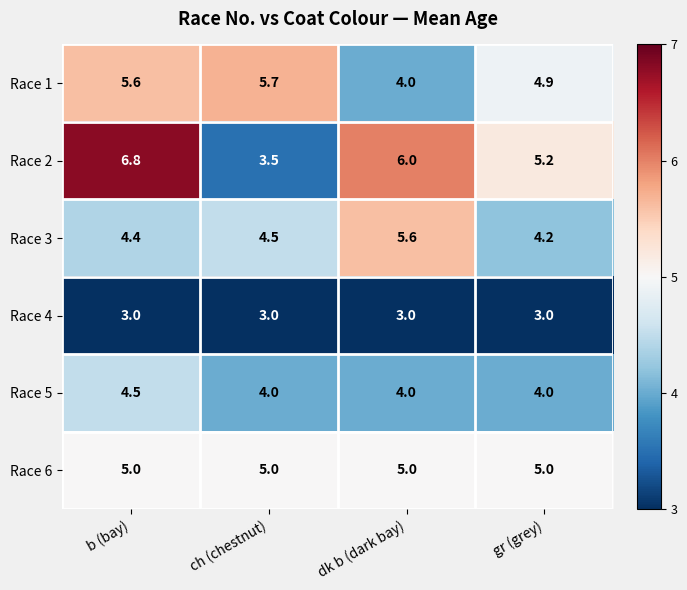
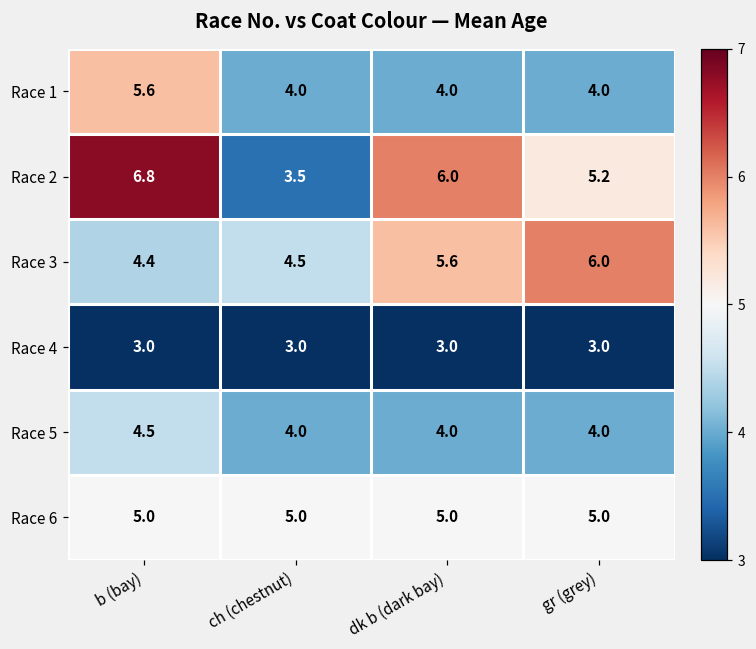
Race 1, ch (chestnut): 5.7 -> 4.0
Race 1, gr (grey): 4.9 -> 4.0
Race 3, gr (grey): 4.2 -> 6.0
